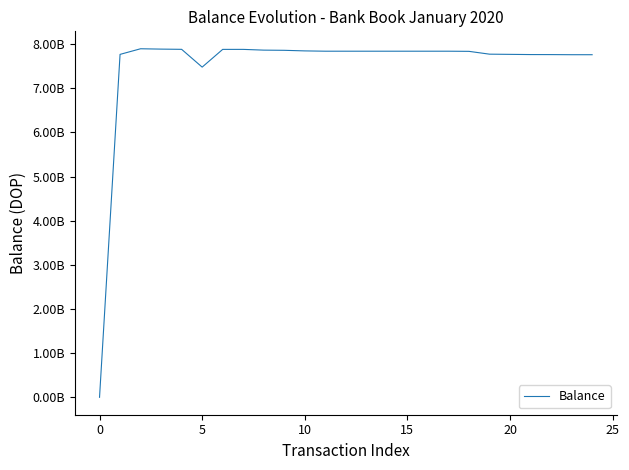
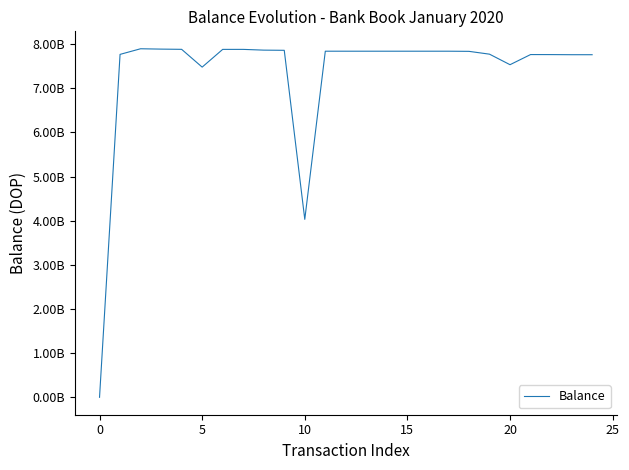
10: 7800000000 -> 4000000000
20: 7800000000 -> 7500000000
